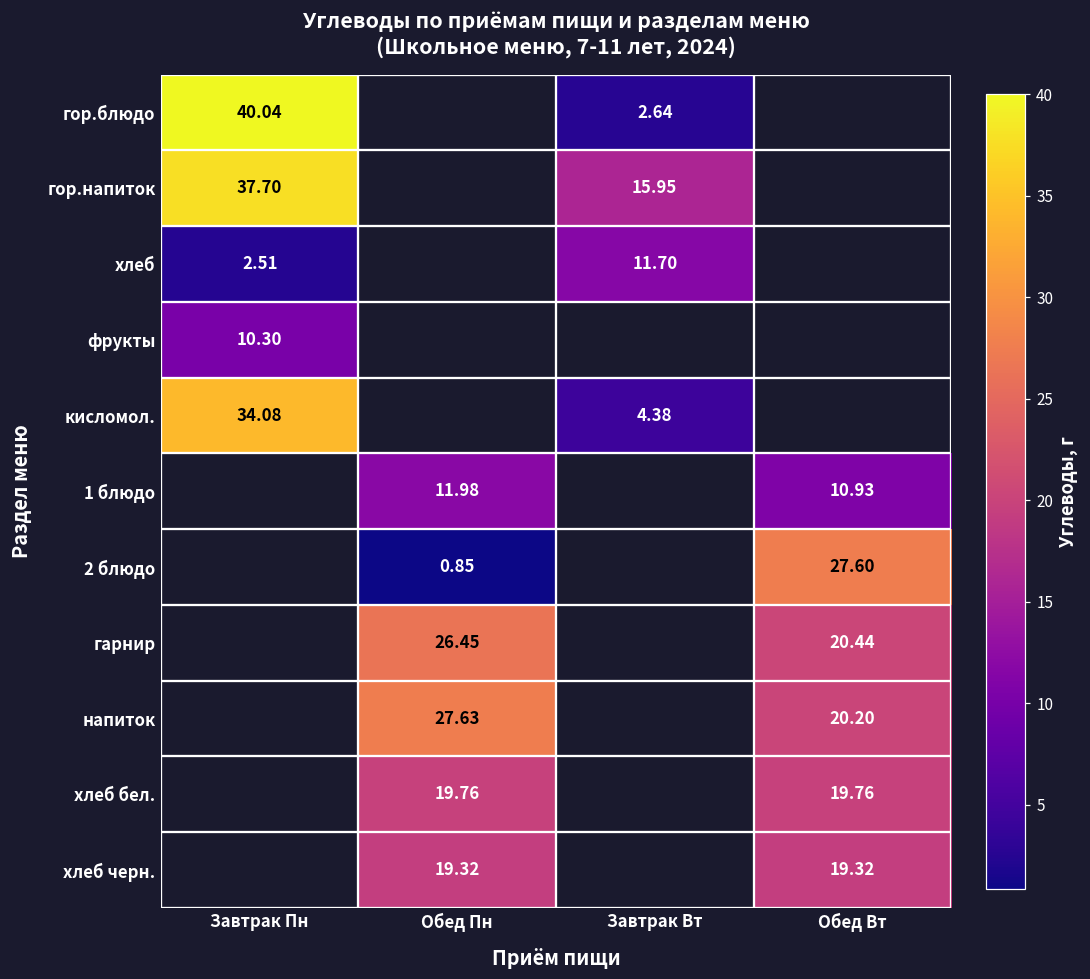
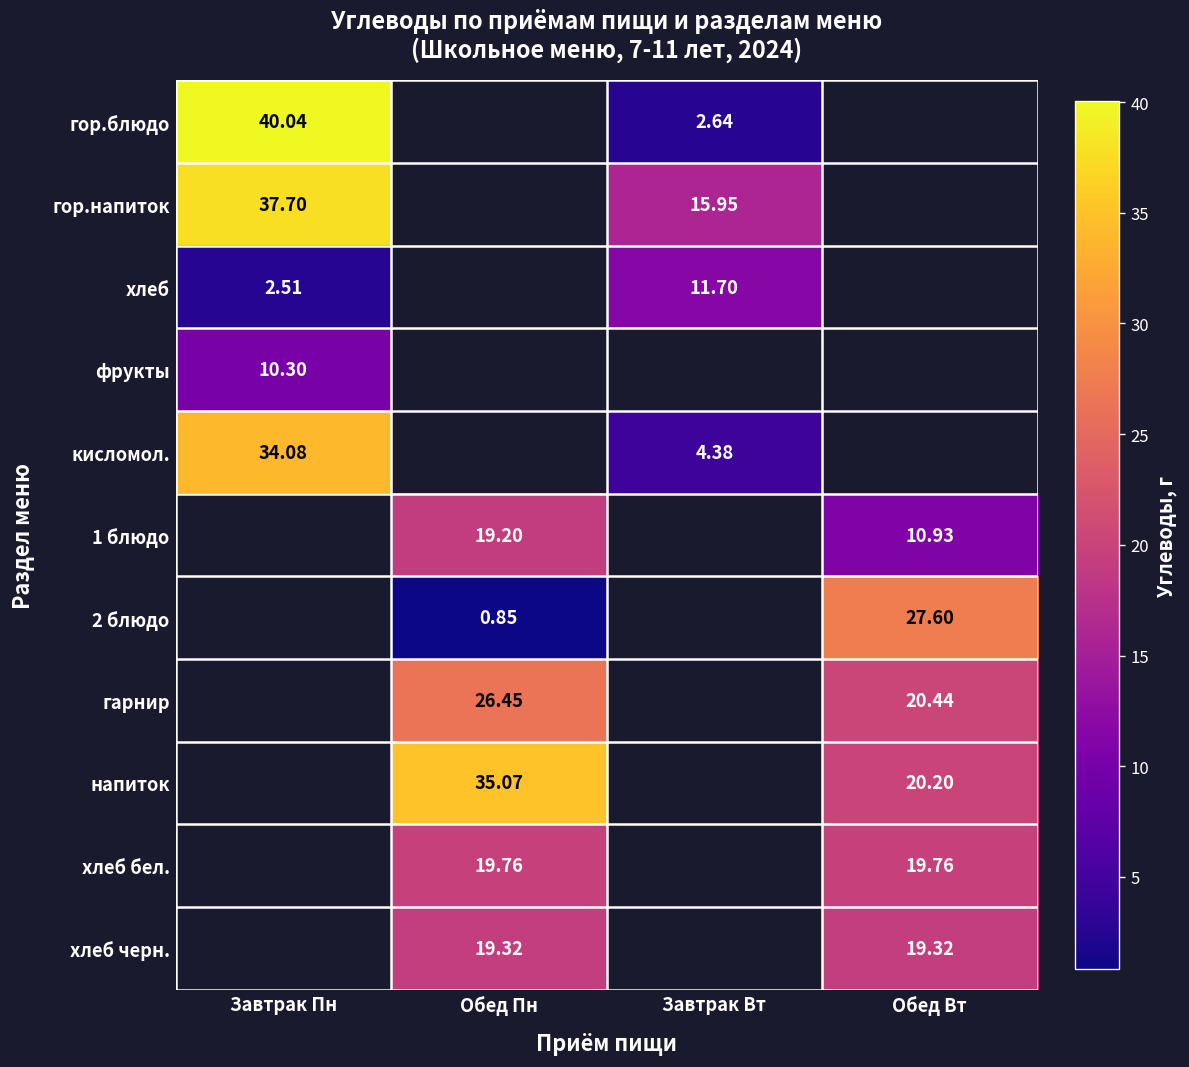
1 блюдо, Обед Пн: 11.98 -> 19.20
напиток, Обед Пн: 27.63 -> 35.07
